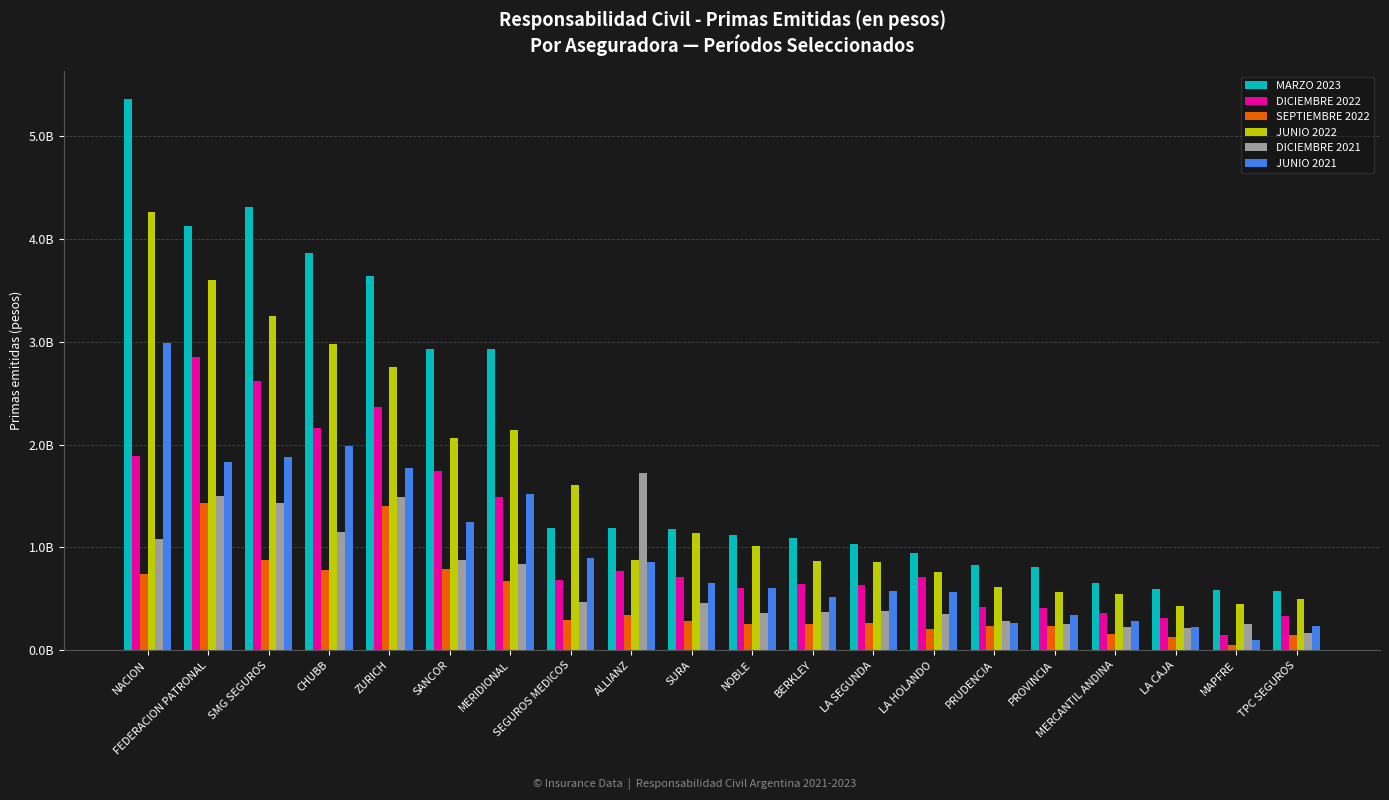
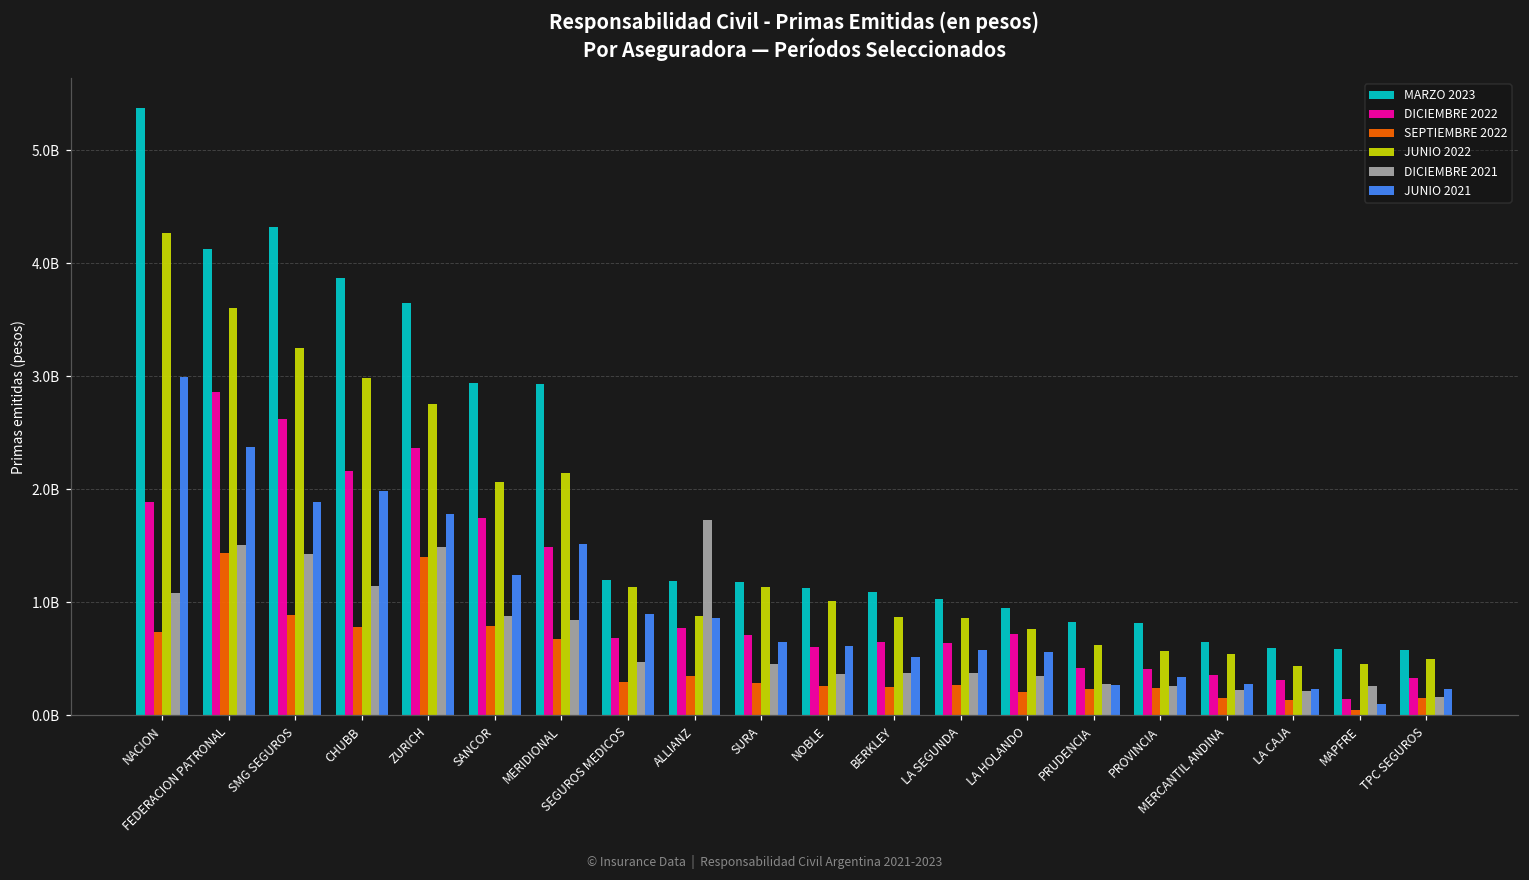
JUNIO 2021, FEDERACION PATRONAL: 1830000000 -> 2370000000
JUNIO 2022, SEGUROS MEDICOS: 1610000000 -> 1130000000
